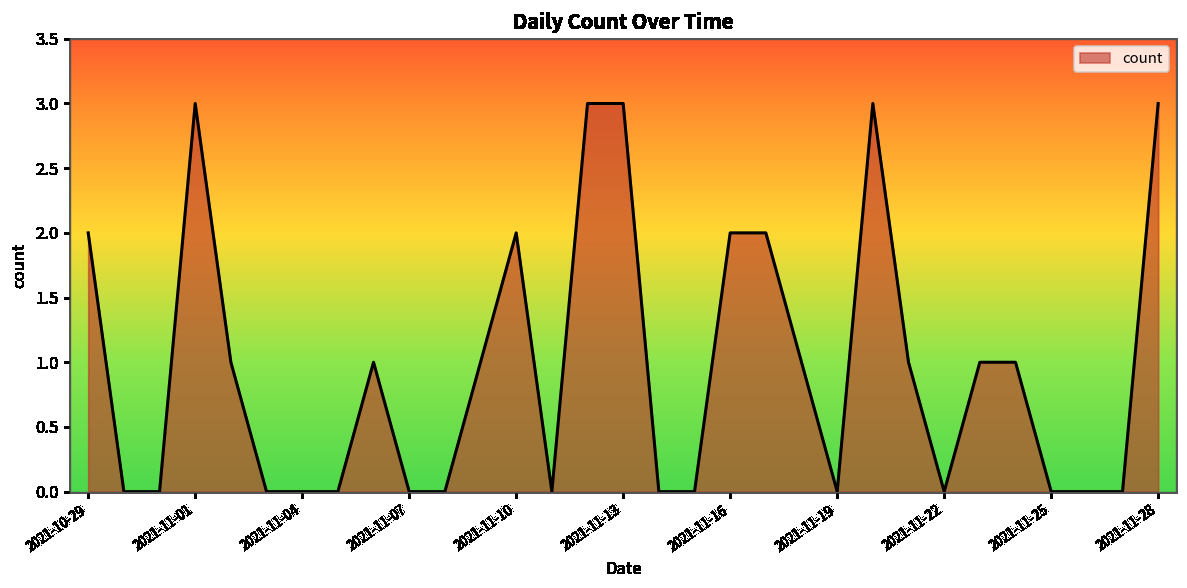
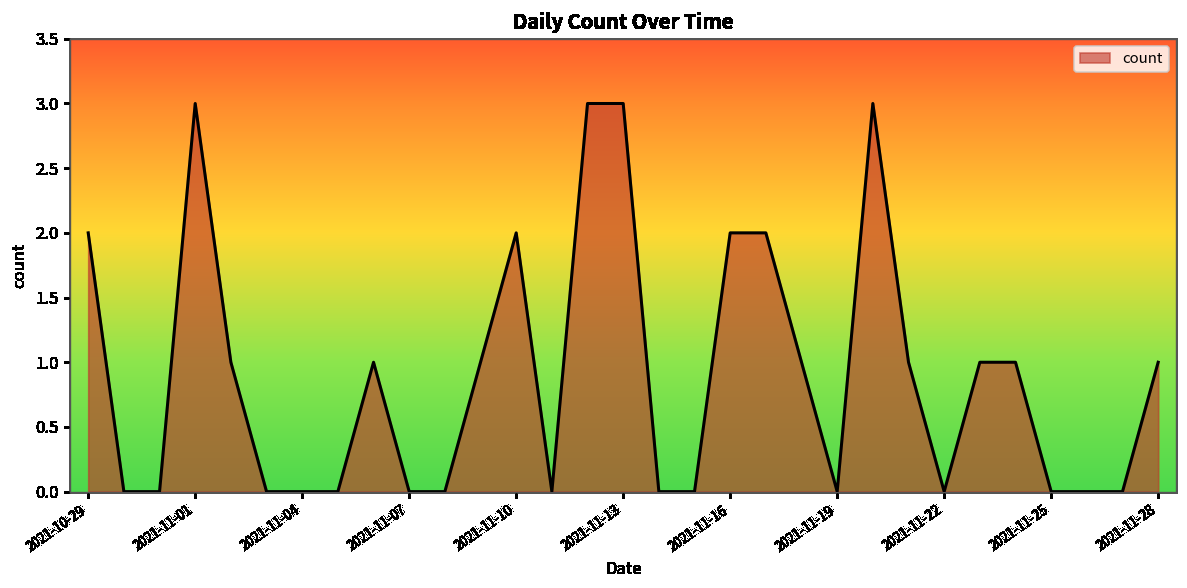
2021-11-28: 3 -> 1
